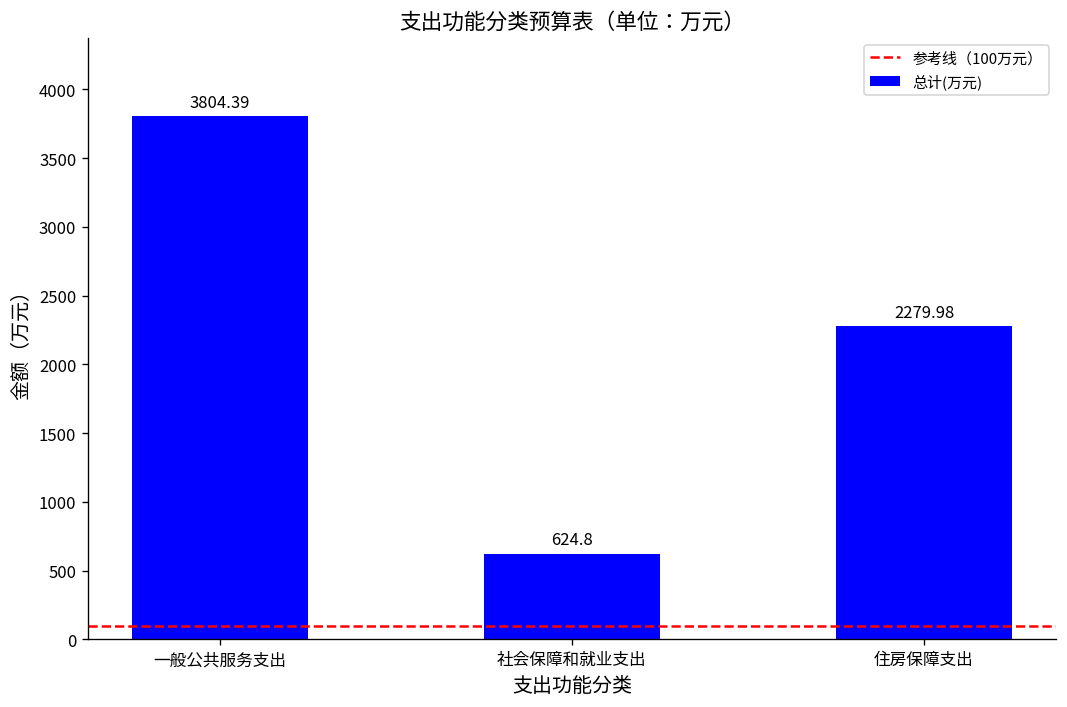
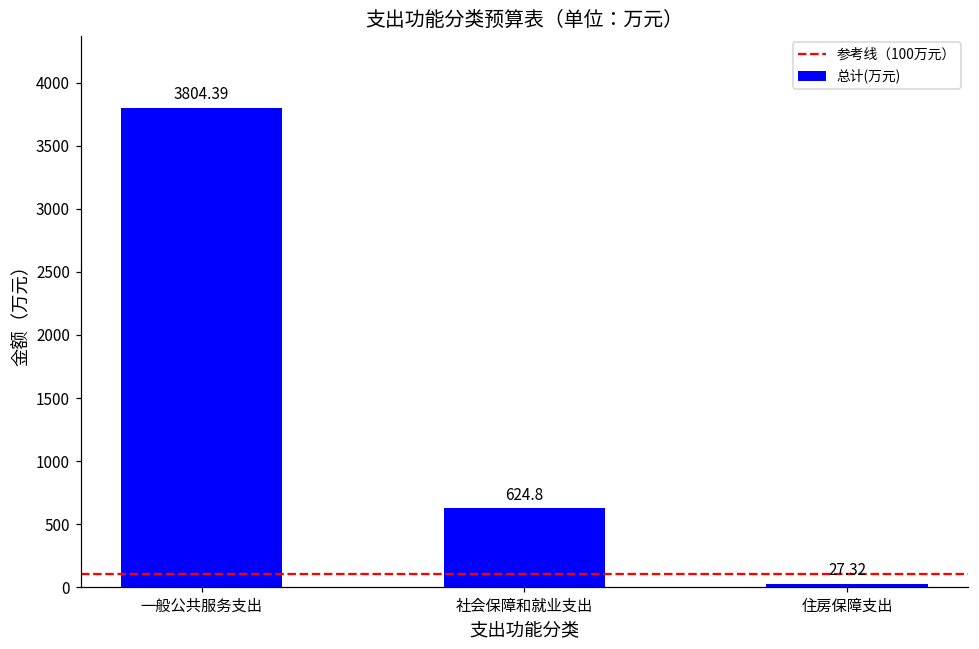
住房保障支出: 2279.98 -> 27.32
